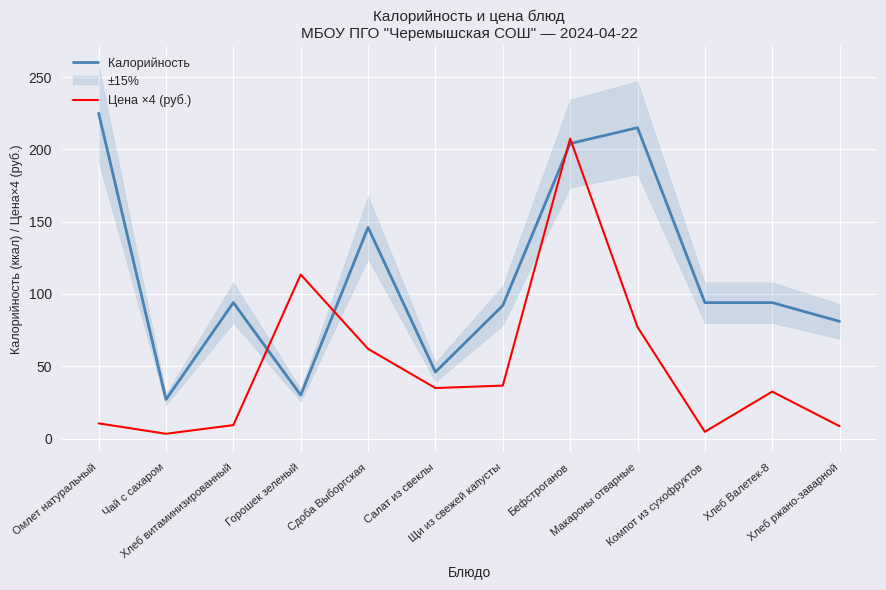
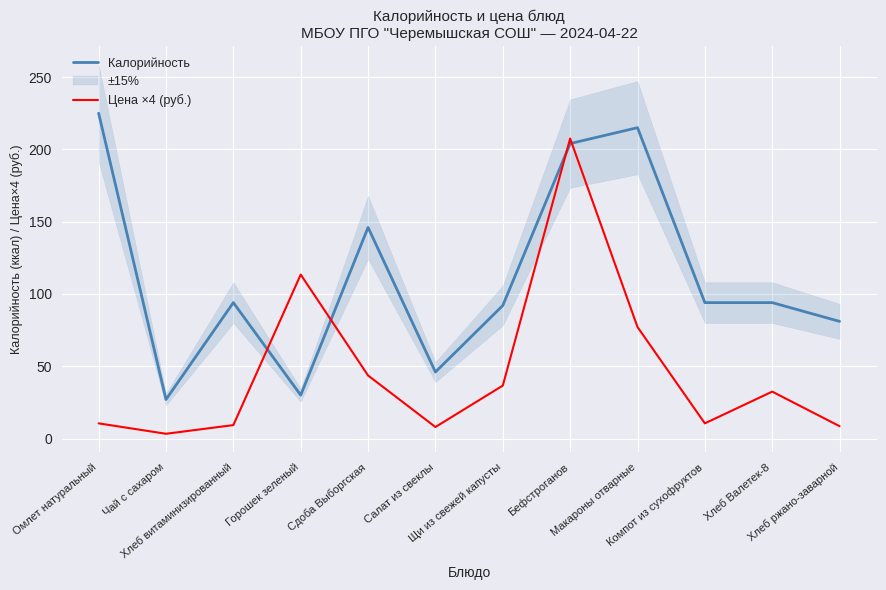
Цена ×4 (руб.), Сдоба Выборгская: 62 -> 44
Цена ×4 (руб.), Салат из свеклы: 35 -> 8
Цена ×4 (руб.), Компот из сухофруктов: 5 -> 10
